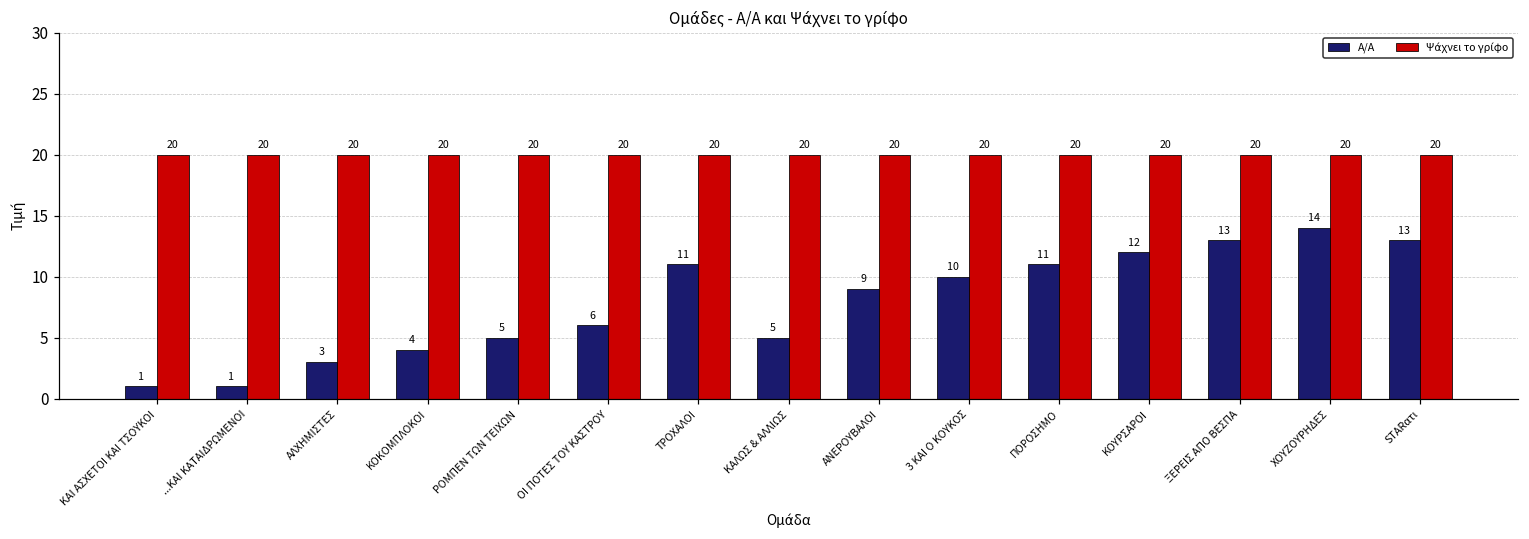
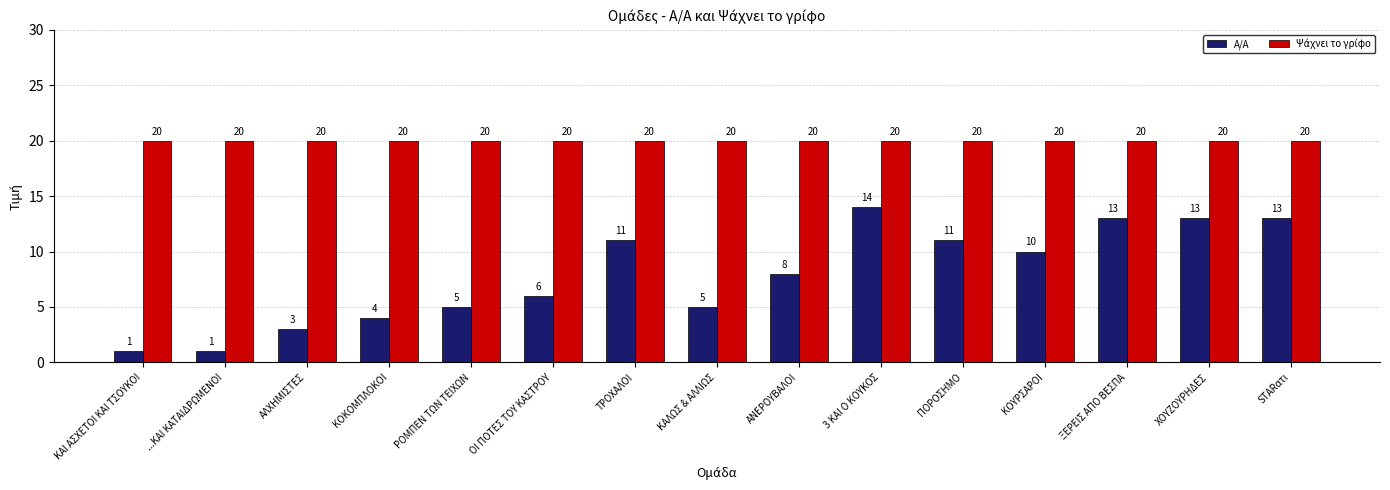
Α/Α, ΑΝΕΡΟΥΒΑΛΟΙ: 9 -> 8
Α/Α, 3 ΚΑΙ Ο ΚΟΥΚΟΣ: 10 -> 14
Α/Α, ΚΟΥΡΣΑΡΟΙ: 12 -> 10
Α/Α, ΧΟΥΖΟΥΡΗΔΕΣ: 14 -> 13
